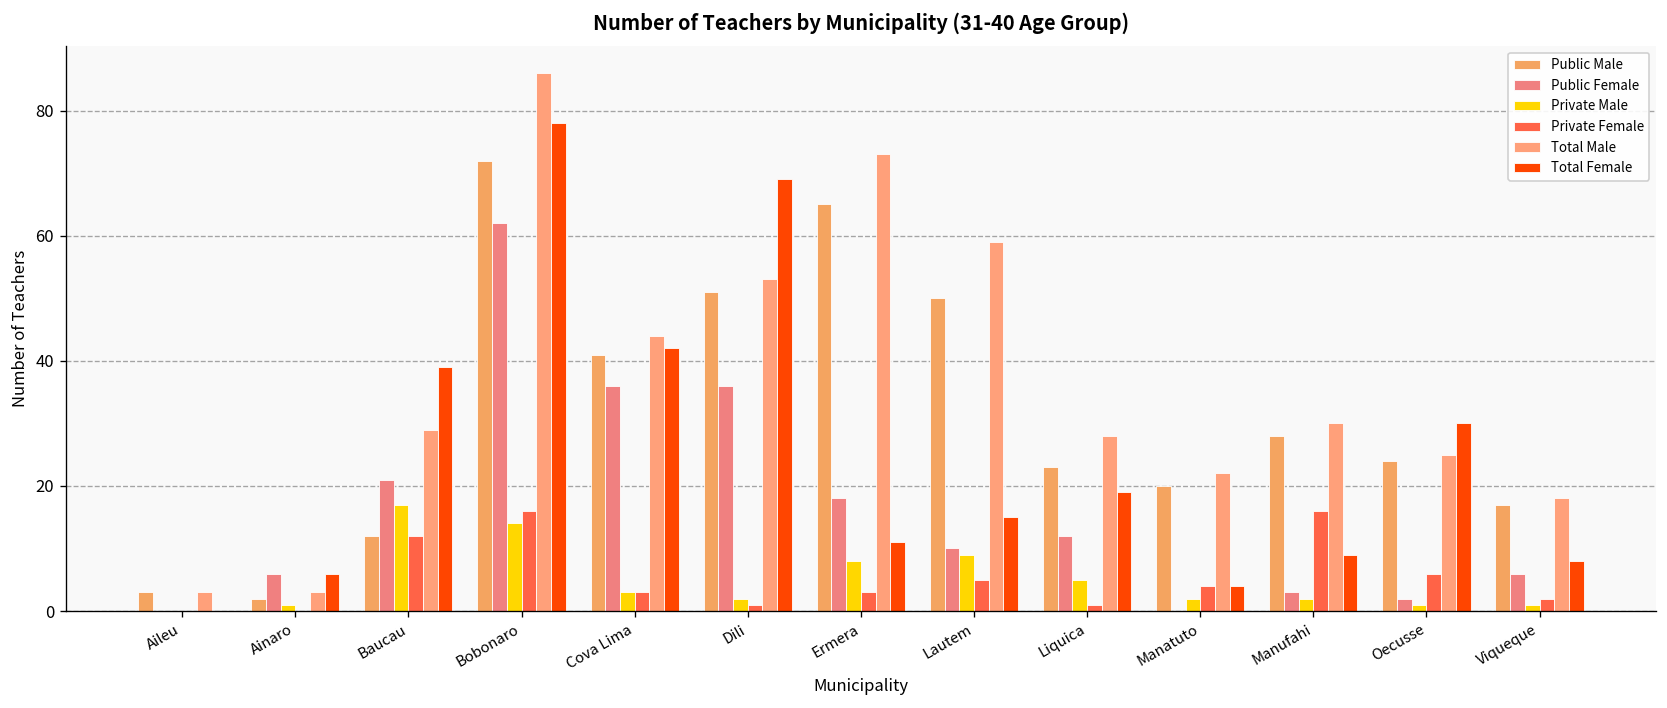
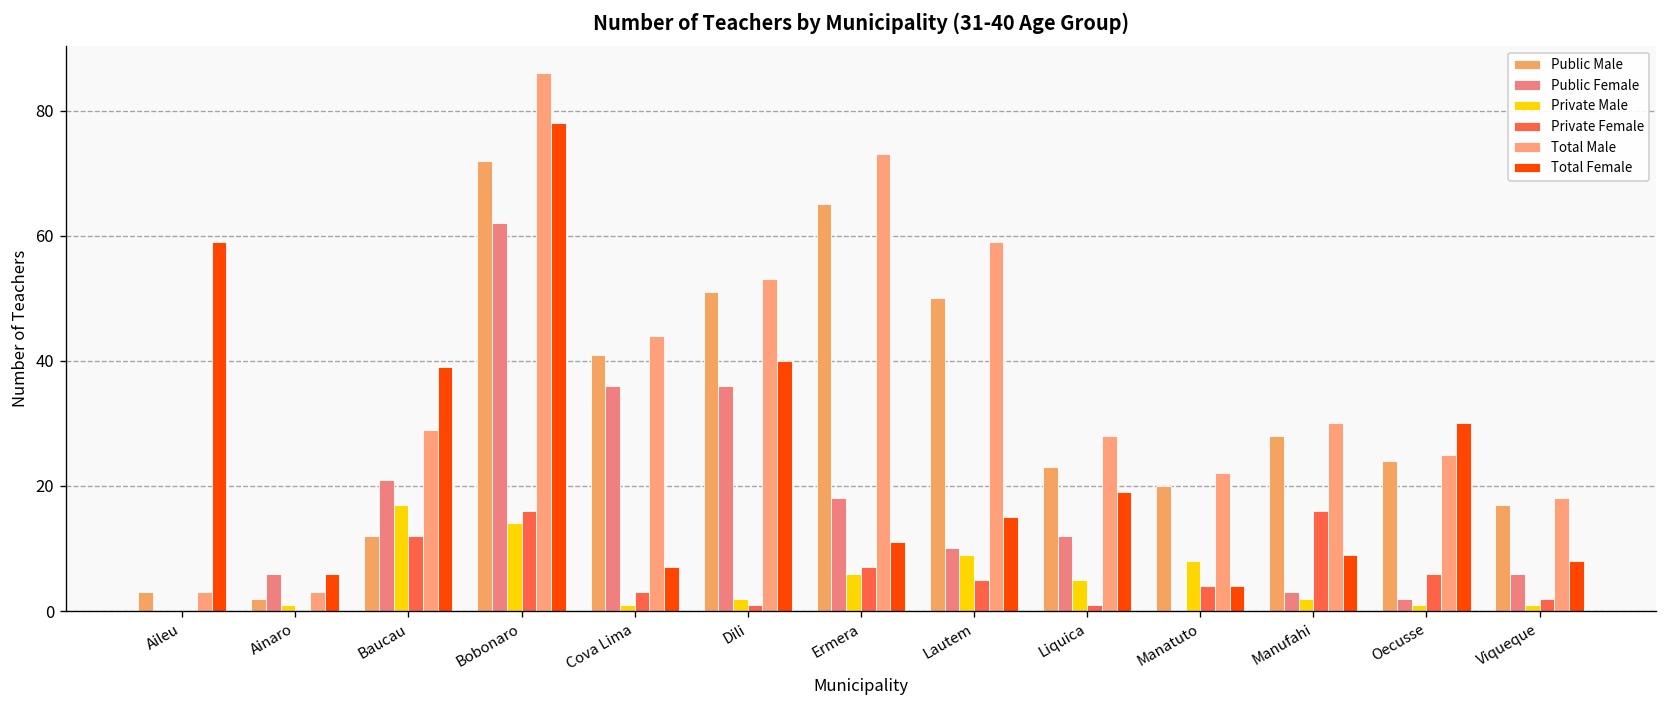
Total Female, Aileu: 0 -> 59
Private Male, Cova Lima: 3 -> 1
Total Female, Cova Lima: 42 -> 7
Total Female, Dili: 69 -> 40
Private Male, Ermera: 8 -> 6
Private Female, Ermera: 3 -> 7
Private Male, Manatuto: 2 -> 8
